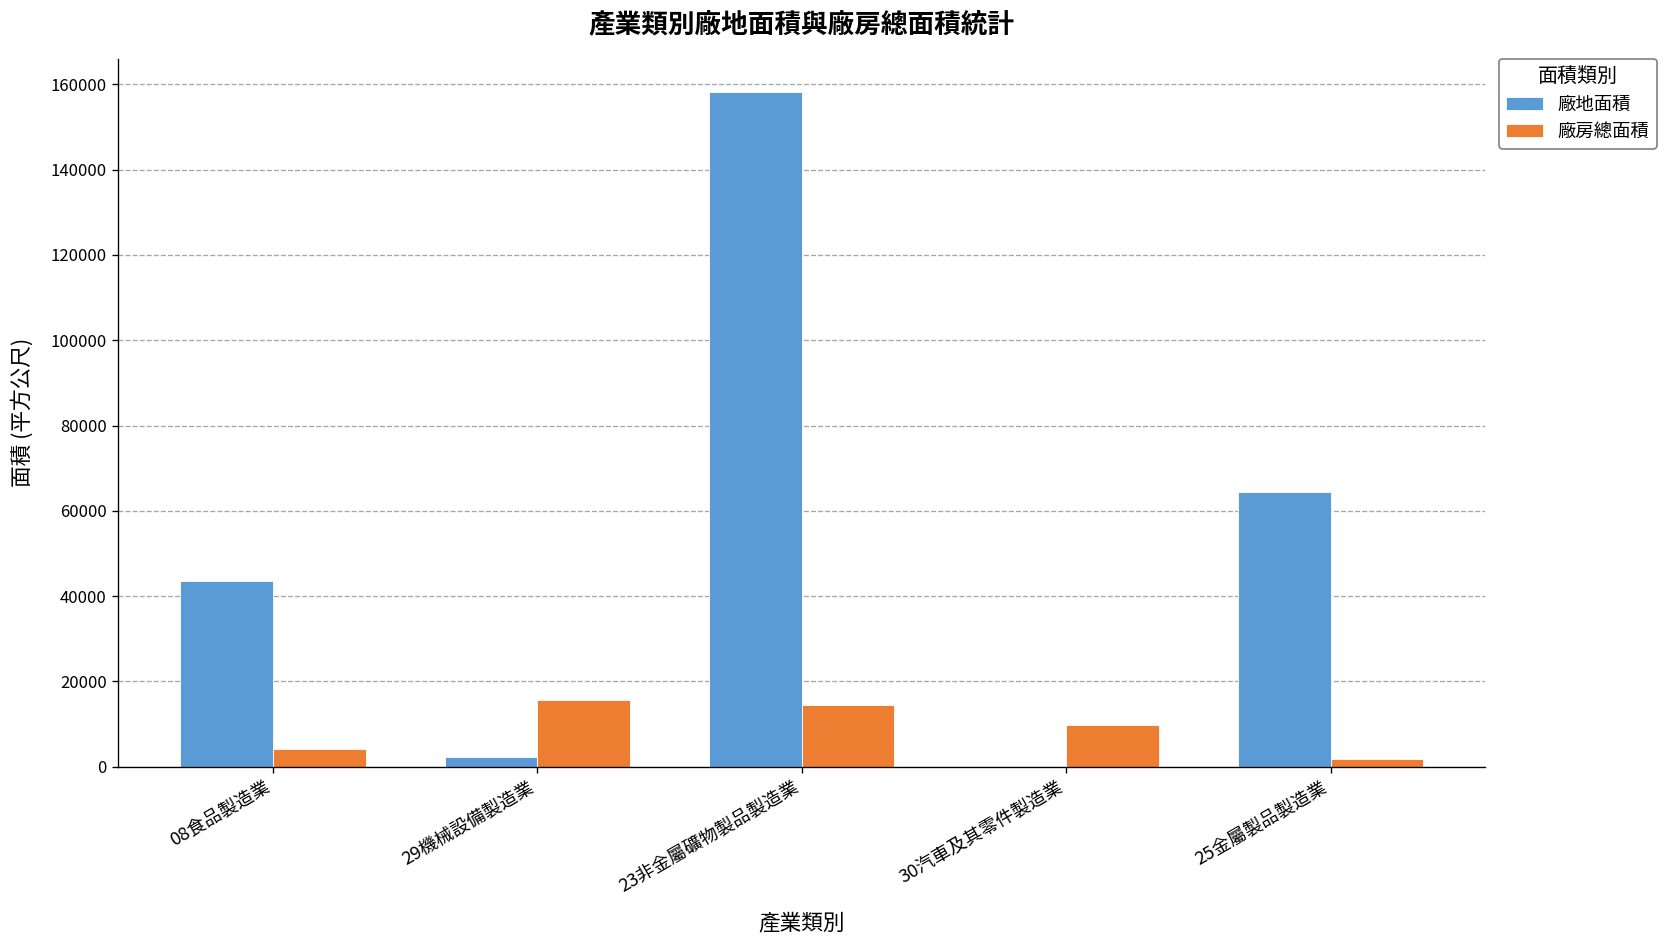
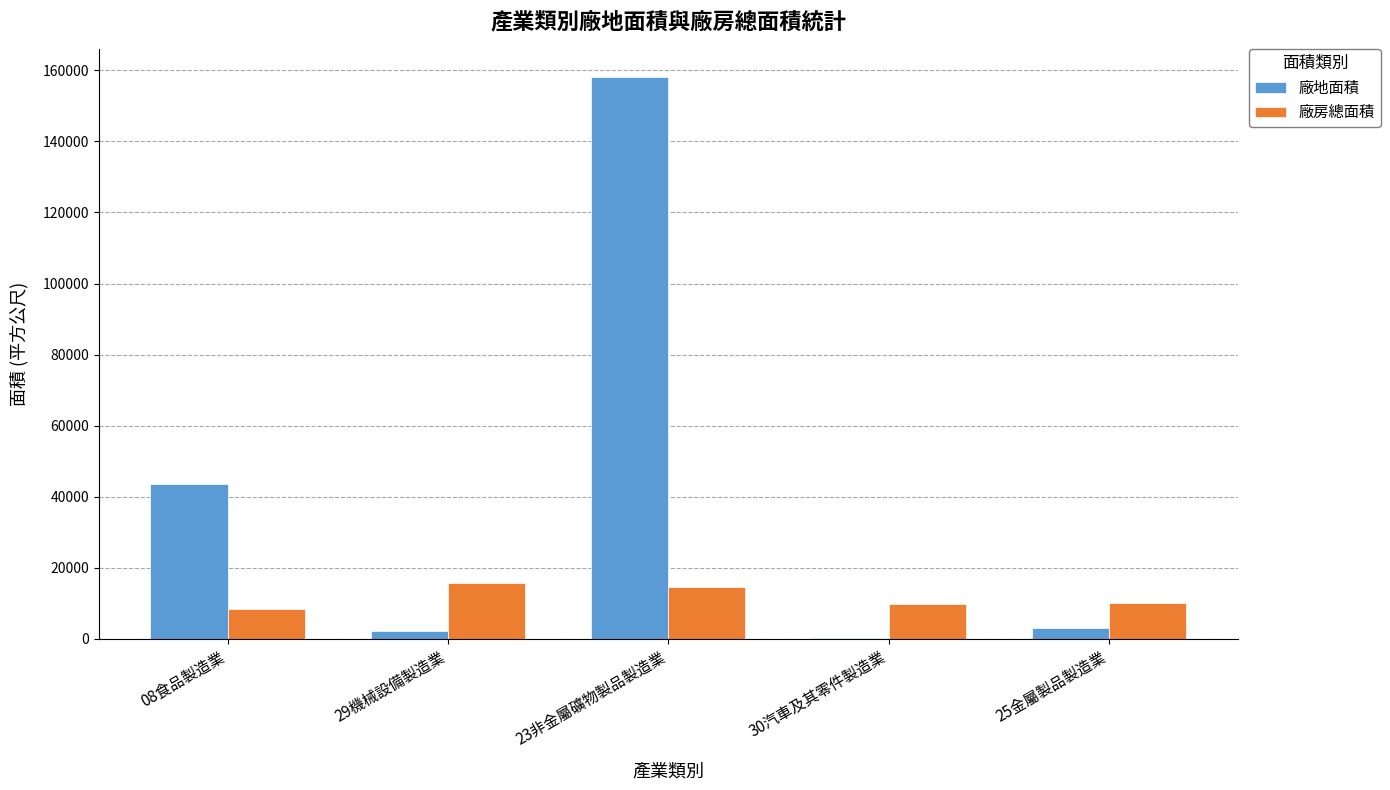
廠房總面積, 08食品製造業: 4000 -> 9000
廠地面積, 25金屬製品製造業: 65000 -> 3000
廠房總面積, 25金屬製品製造業: 2000 -> 10000
